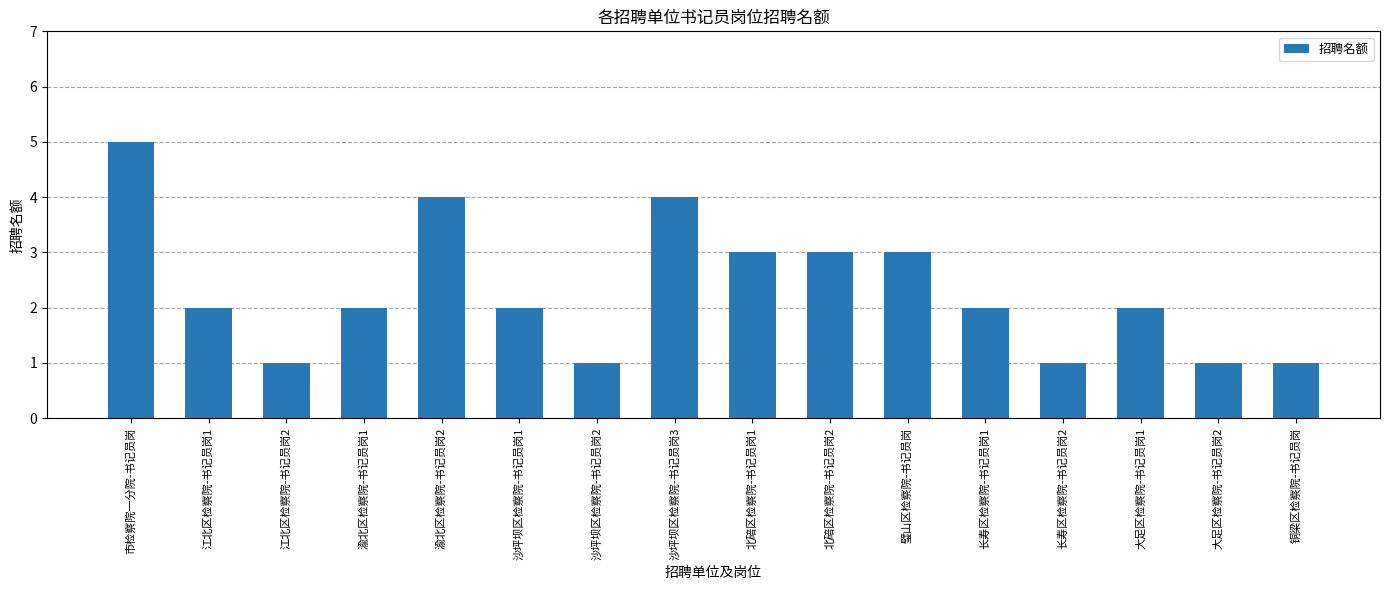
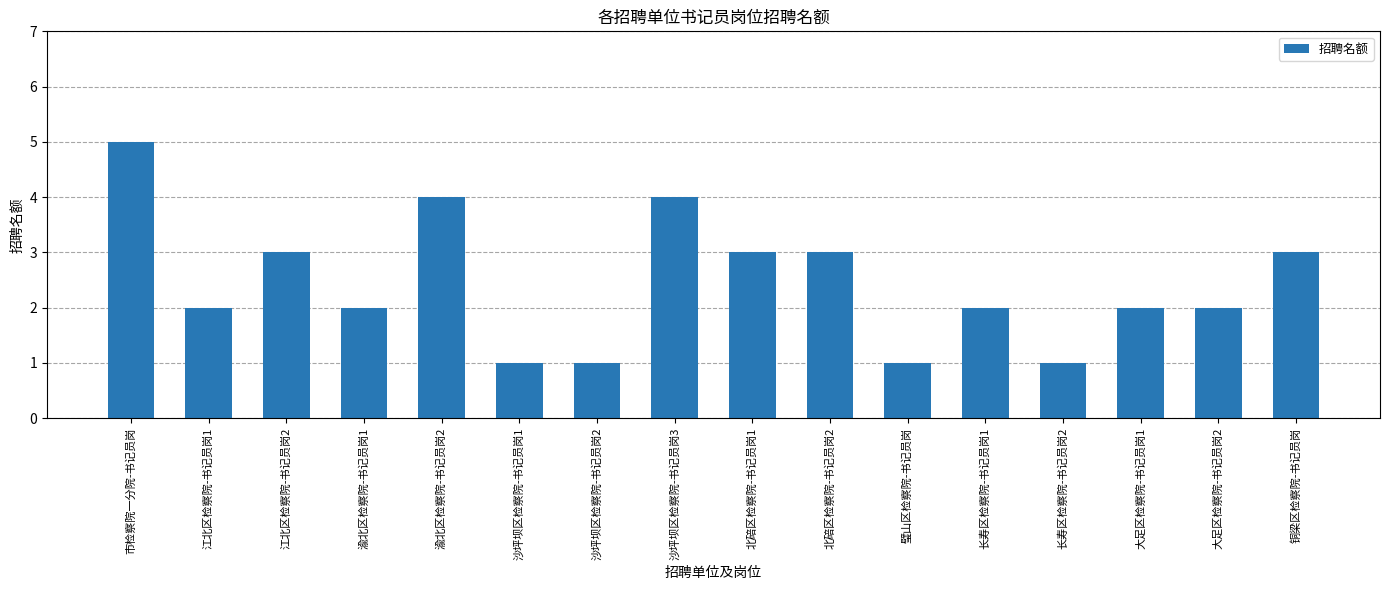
江北区检察院-书记员岗2: 1 -> 3
沙坪坝区检察院-书记员岗1: 2 -> 1
璧山区检察院-书记员岗: 3 -> 1
大足区检察院-书记员岗2: 1 -> 2
铜梁区检察院-书记员岗: 1 -> 3
